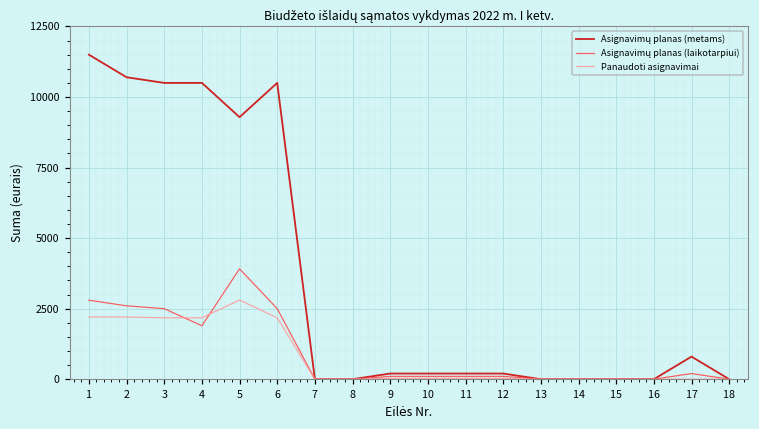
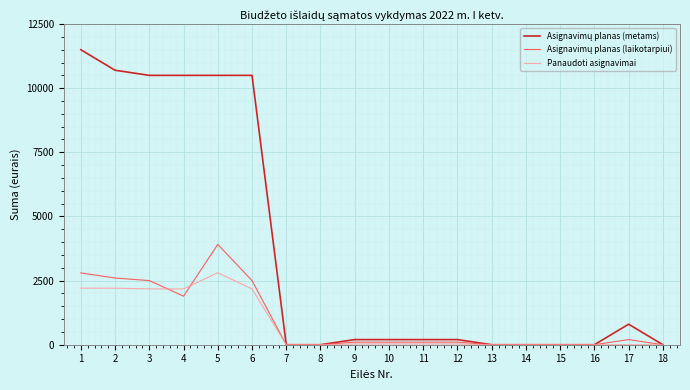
Asignavimų planas (metams), 5: 9300 -> 10500
